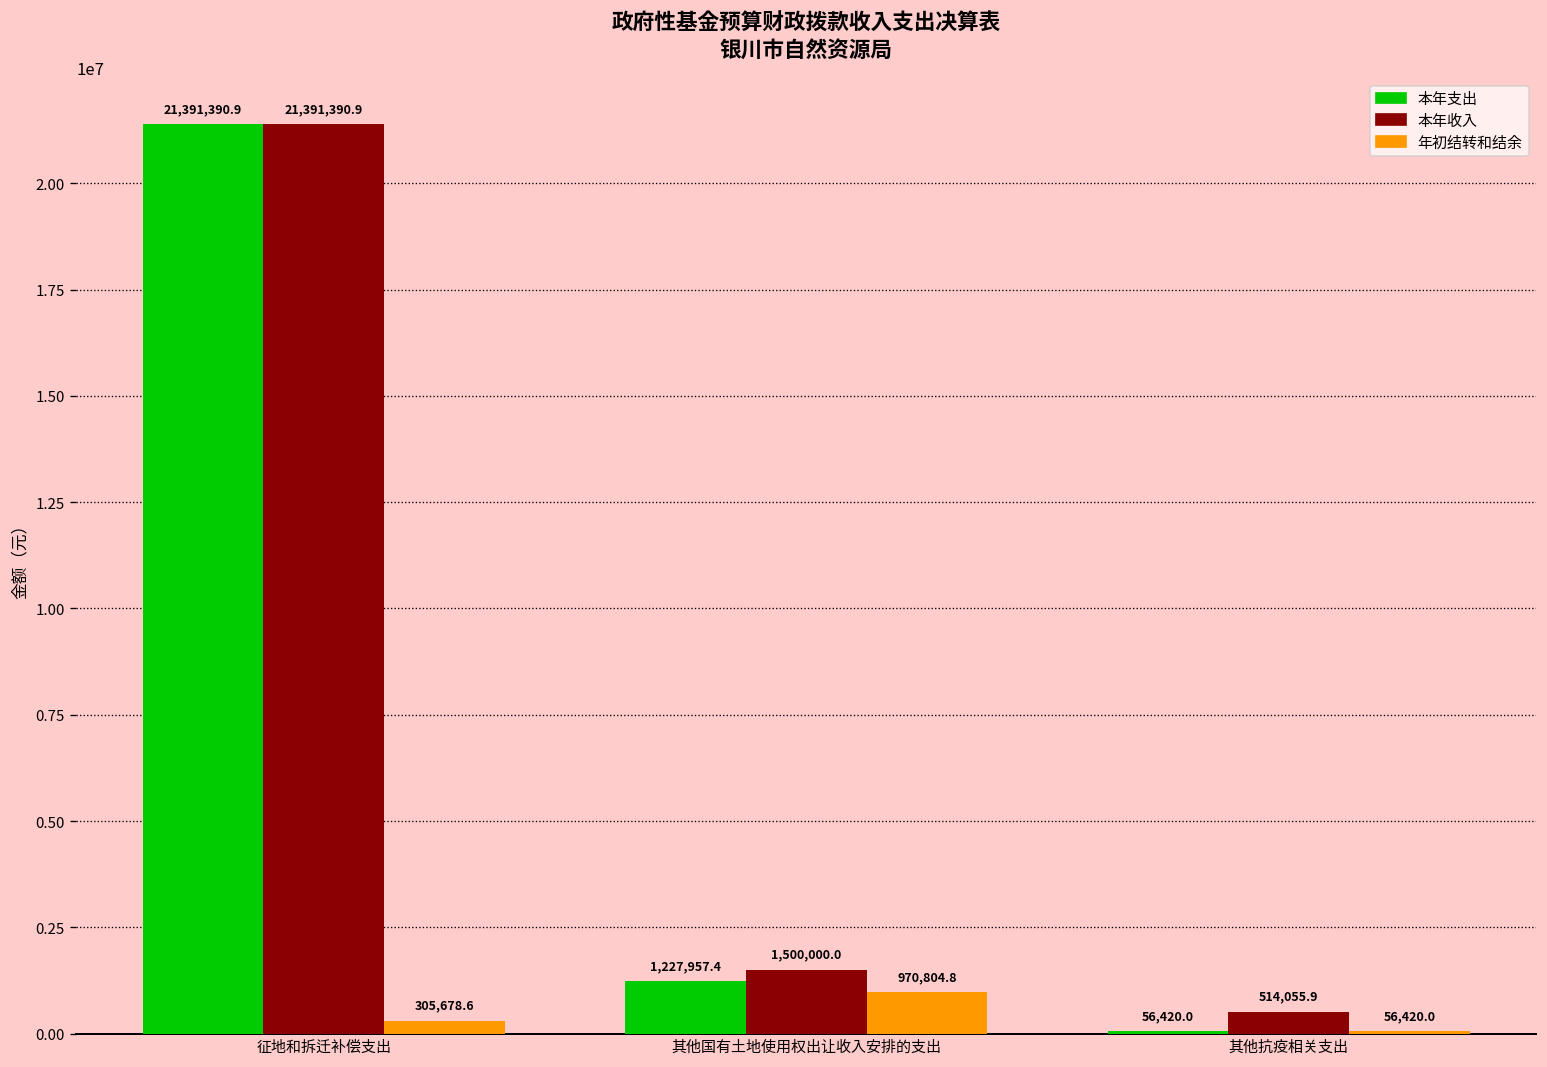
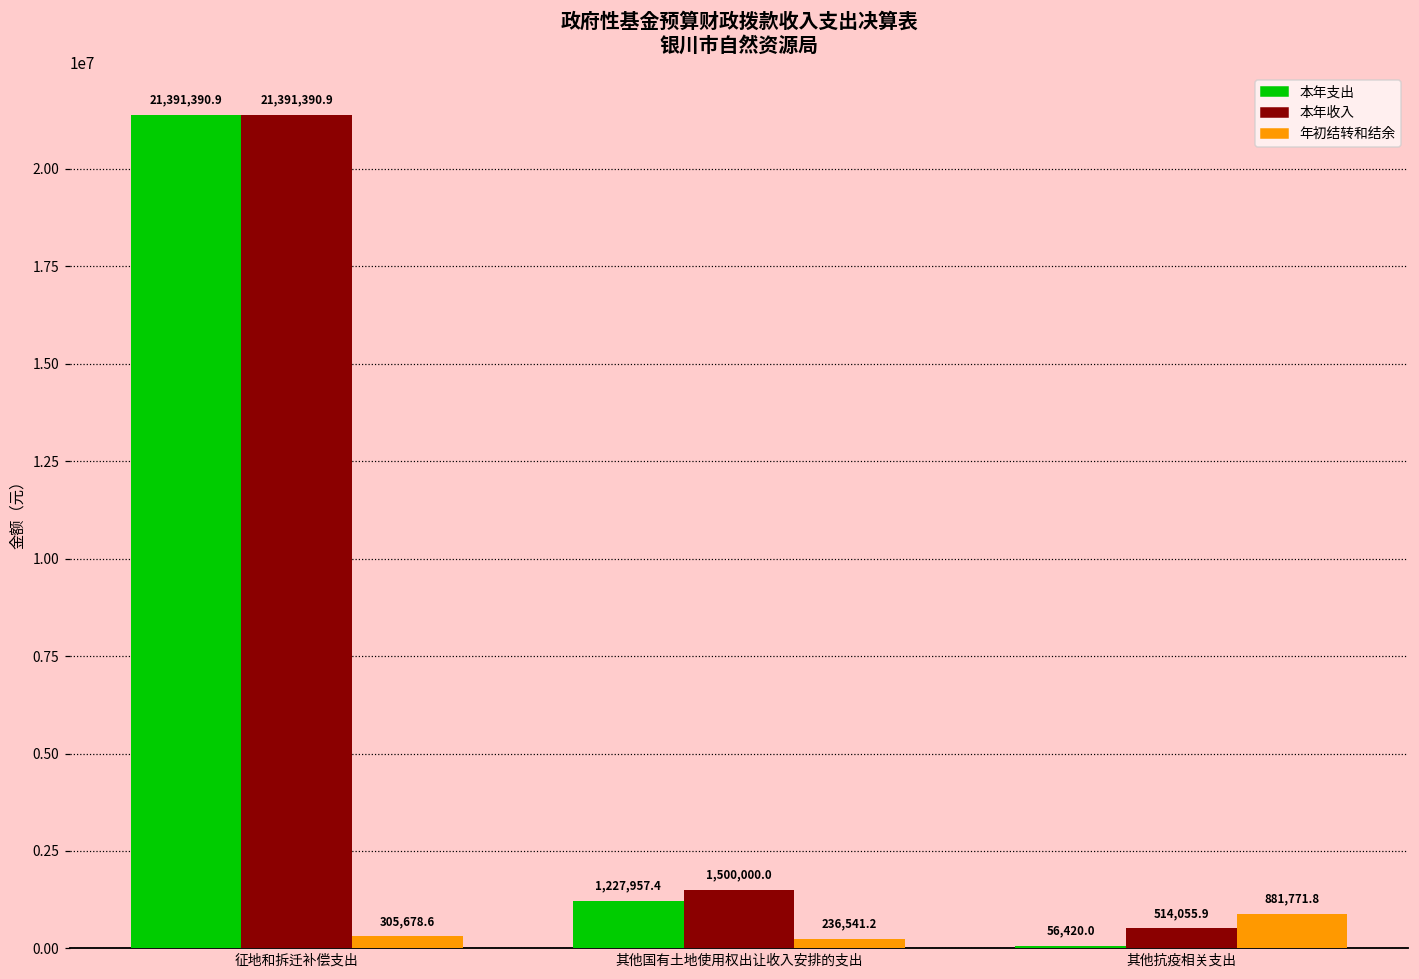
年初结转和结余, 其他国有土地使用权出让收入安排的支出: 970,804.8 -> 236,541.2
年初结转和结余, 其他抗疫相关支出: 56,420.0 -> 881,771.8
